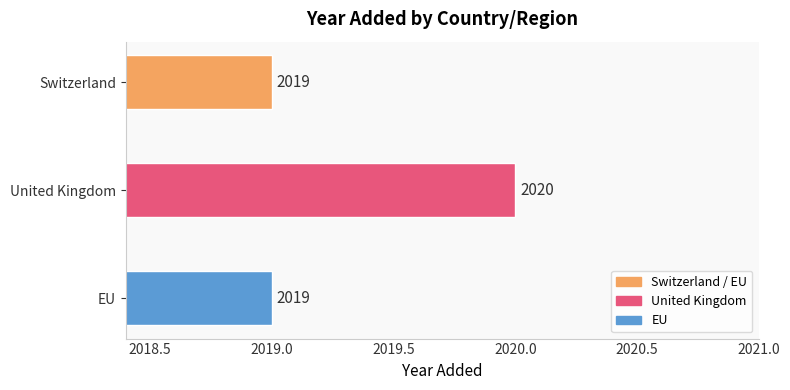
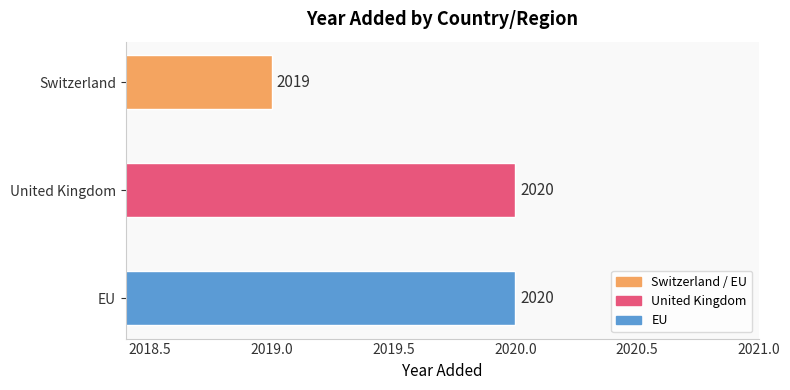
EU: 2019 -> 2020
